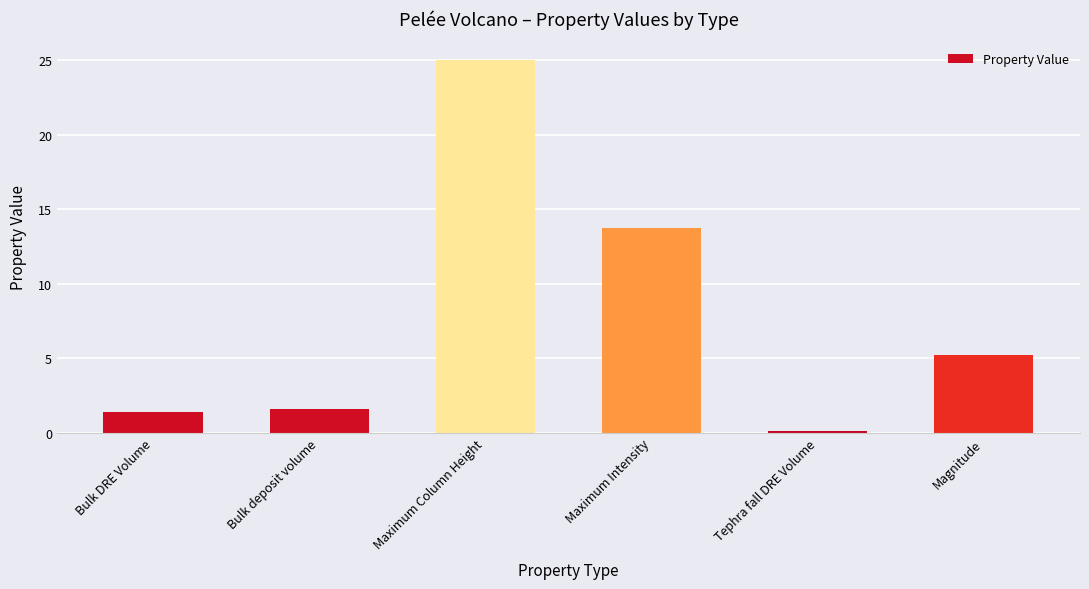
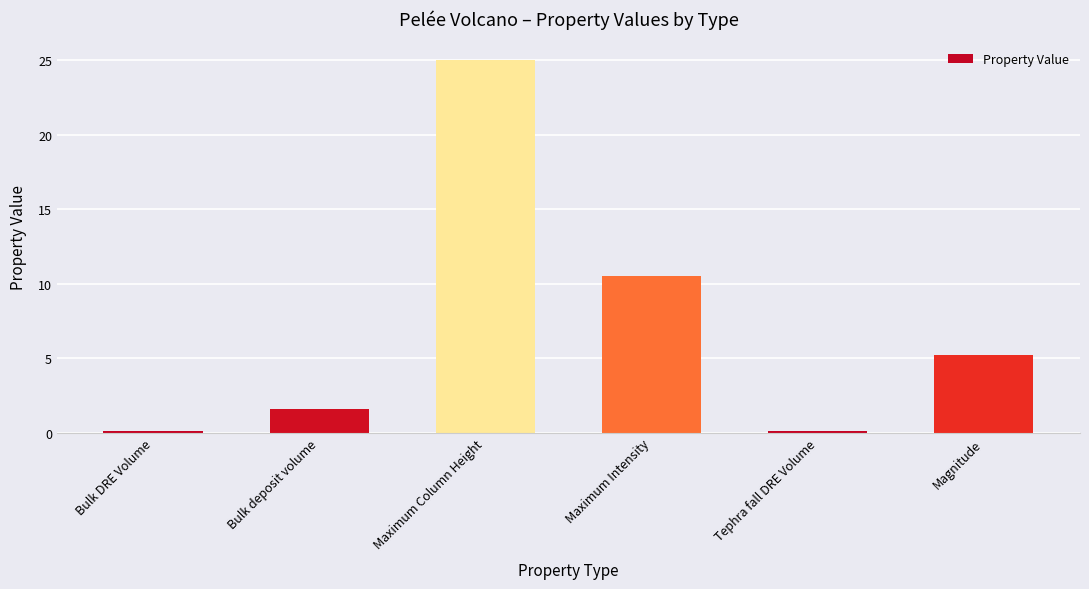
Bulk DRE Volume: 1.4 -> 0.1
Maximum Intensity: 13.7 -> 10.5
